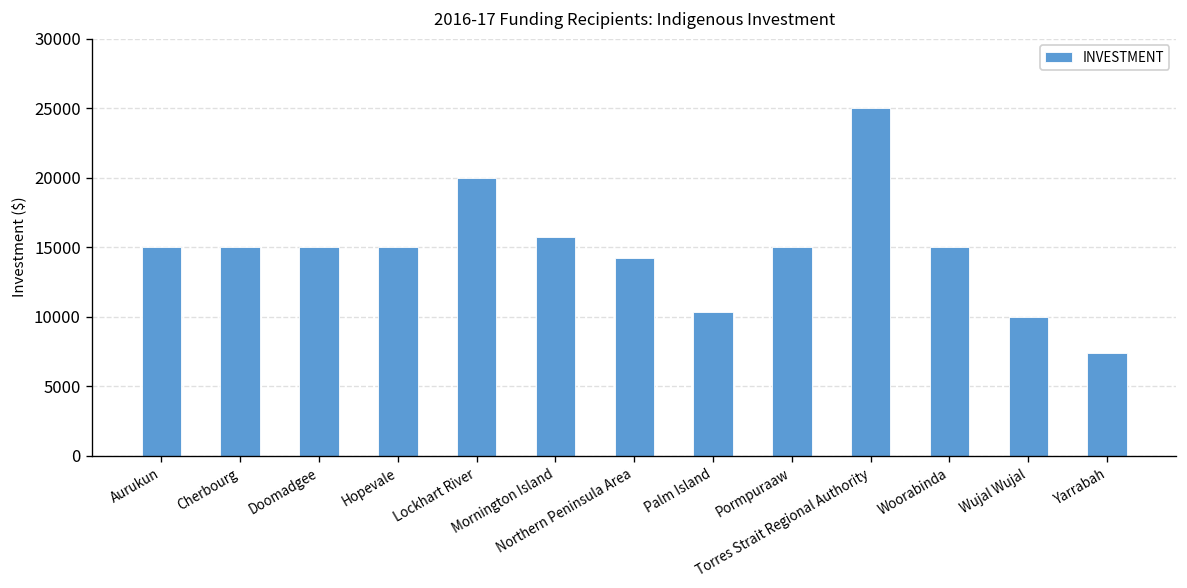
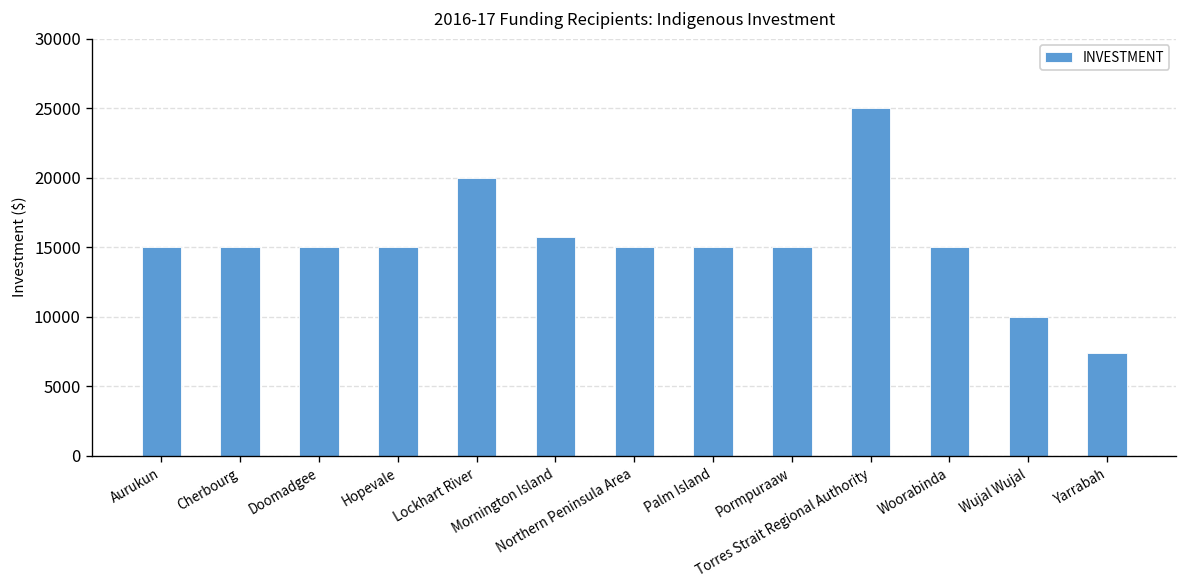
Northern Peninsula Area: 14200 -> 15000
Palm Island: 10300 -> 15000
